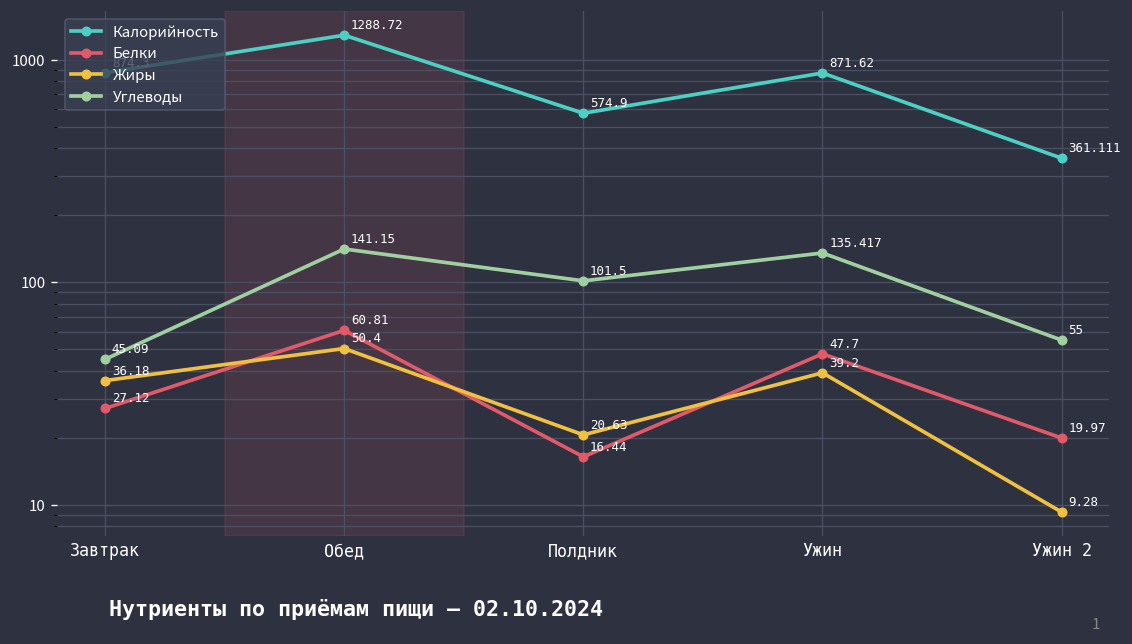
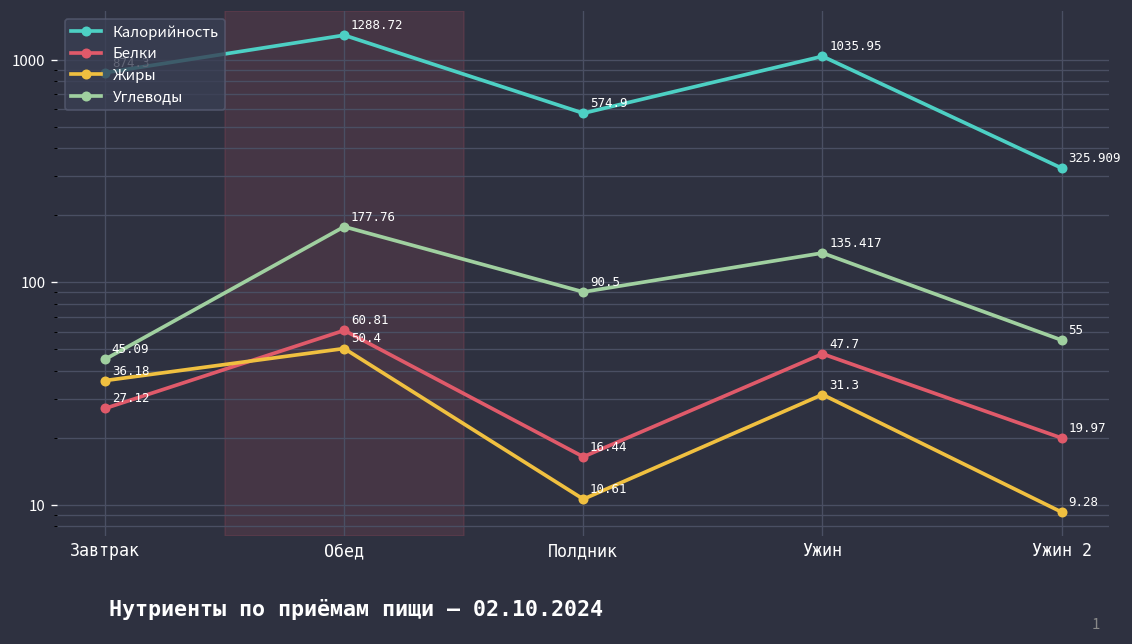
Углеводы, Обед: 141.15 -> 177.76
Жиры, Полдник: 20.63 -> 10.61
Углеводы, Полдник: 101.5 -> 90.5
Калорийность, Ужин: 871.62 -> 1035.95
Жиры, Ужин: 39.2 -> 31.3
Калорийность, Ужин 2: 361.111 -> 325.909
